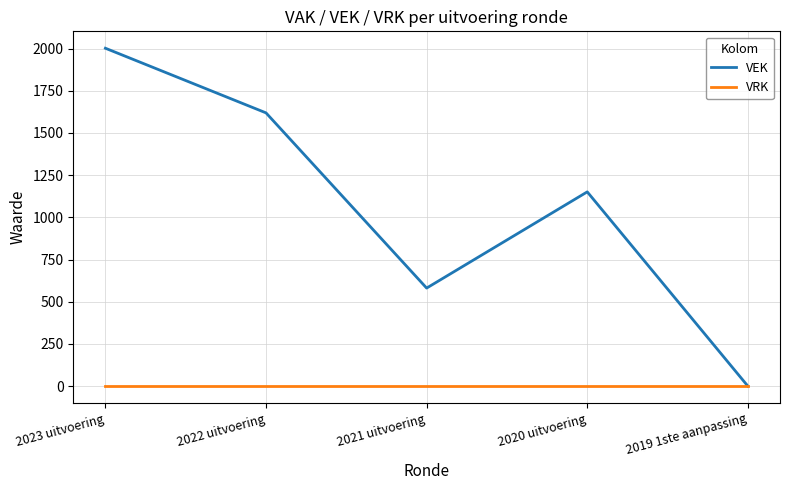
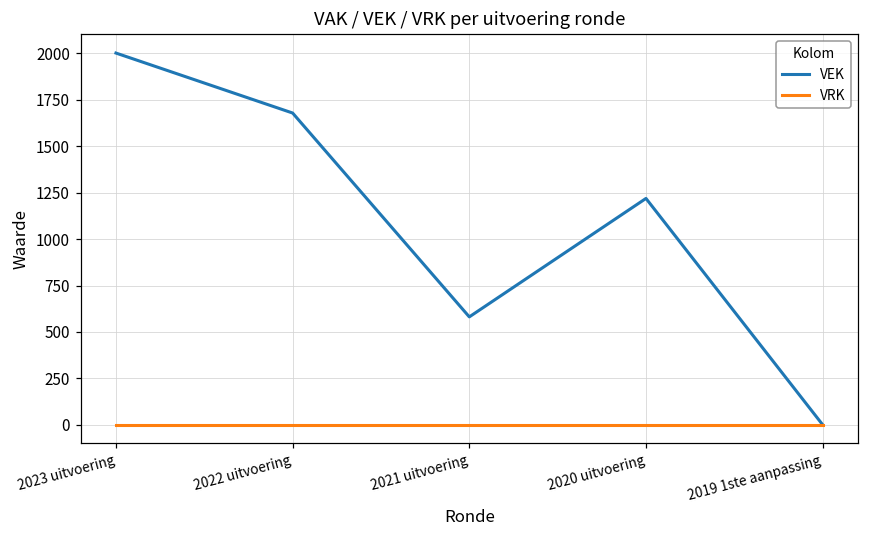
VEK, 2022 uitvoering: 1620 -> 1680
VEK, 2020 uitvoering: 1150 -> 1220
